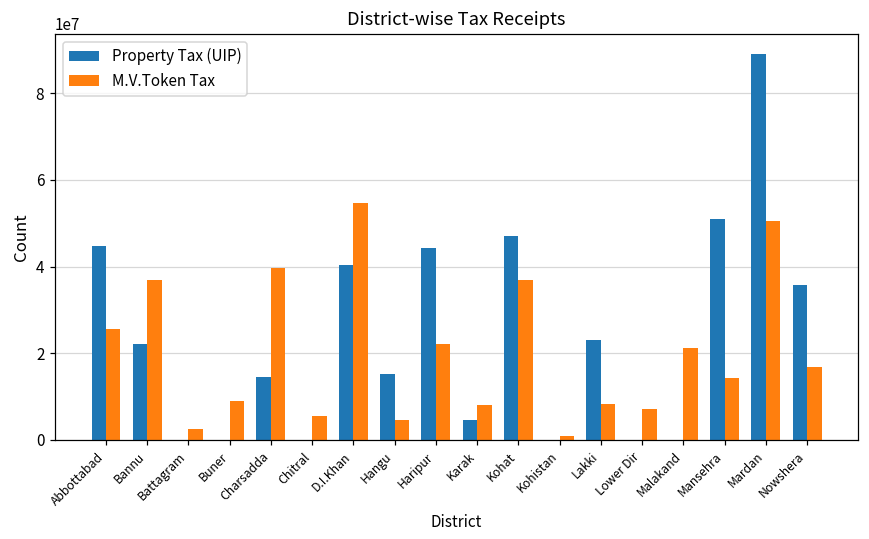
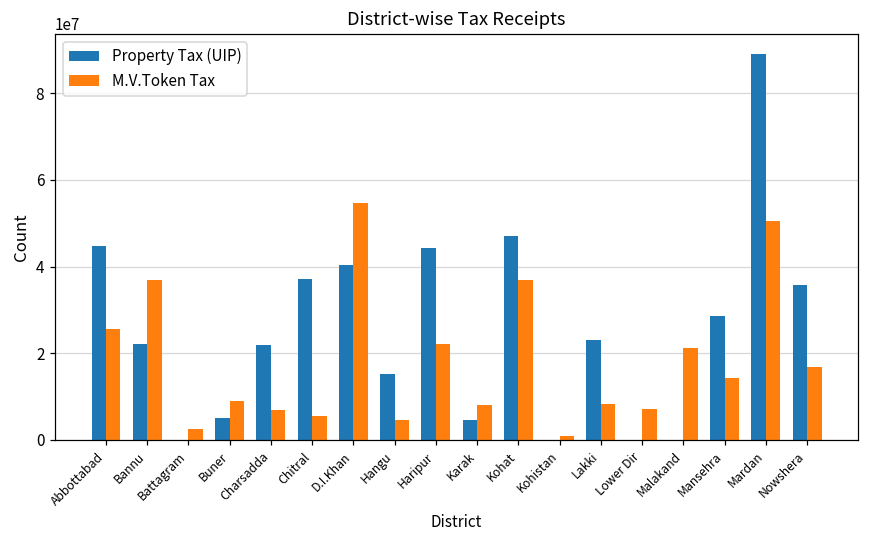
Property Tax (UIP), Buner: 0 -> 5000000
Property Tax (UIP), Charsadda: 15000000 -> 22000000
M.V.Token Tax, Charsadda: 40000000 -> 7000000
Property Tax (UIP), Chitral: 0 -> 37000000
Property Tax (UIP), Mansehra: 51000000 -> 29000000
